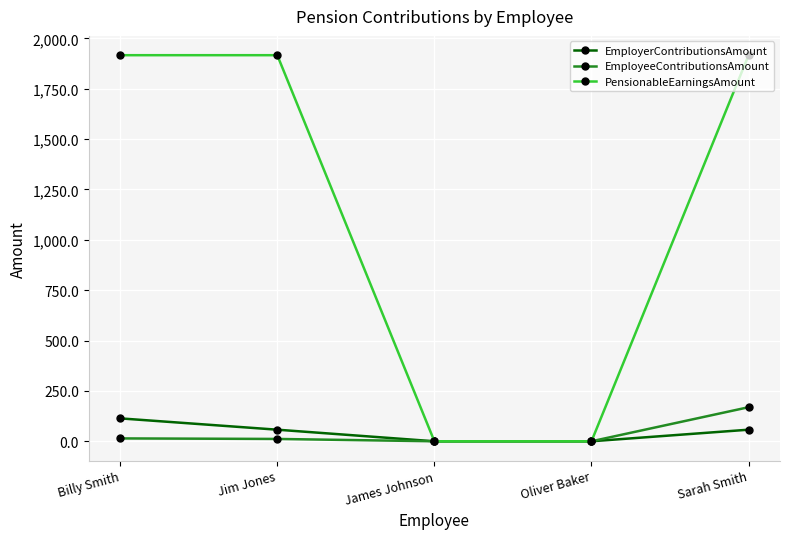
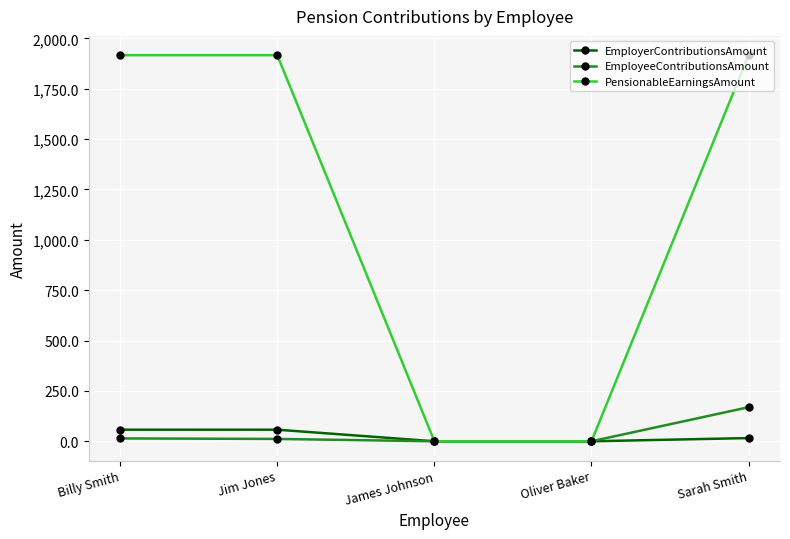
EmployerContributionsAmount, Billy Smith: 110 -> 60
EmployerContributionsAmount, Sarah Smith: 60 -> 20
